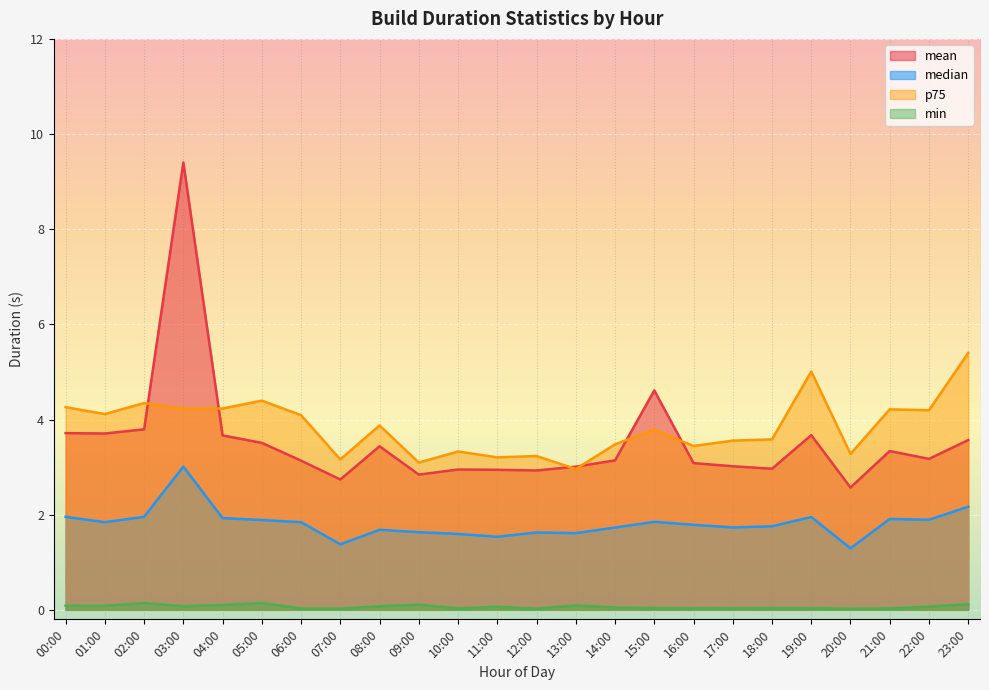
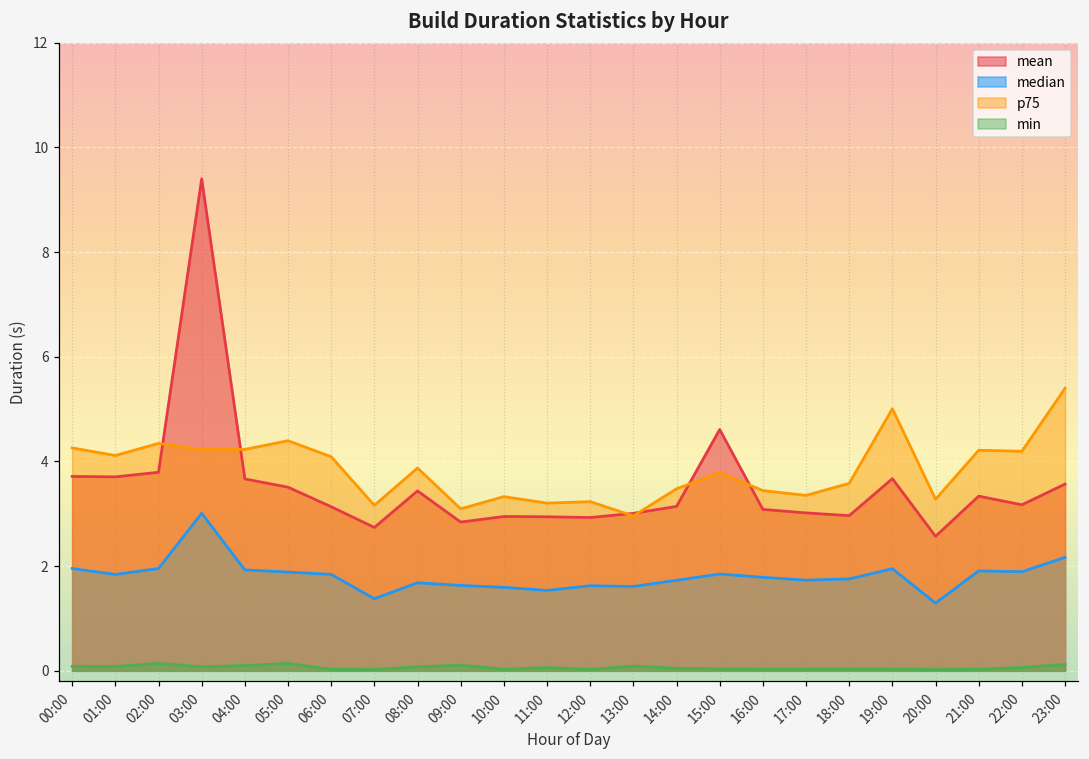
p75, 17:00: 3.6 -> 3.4
